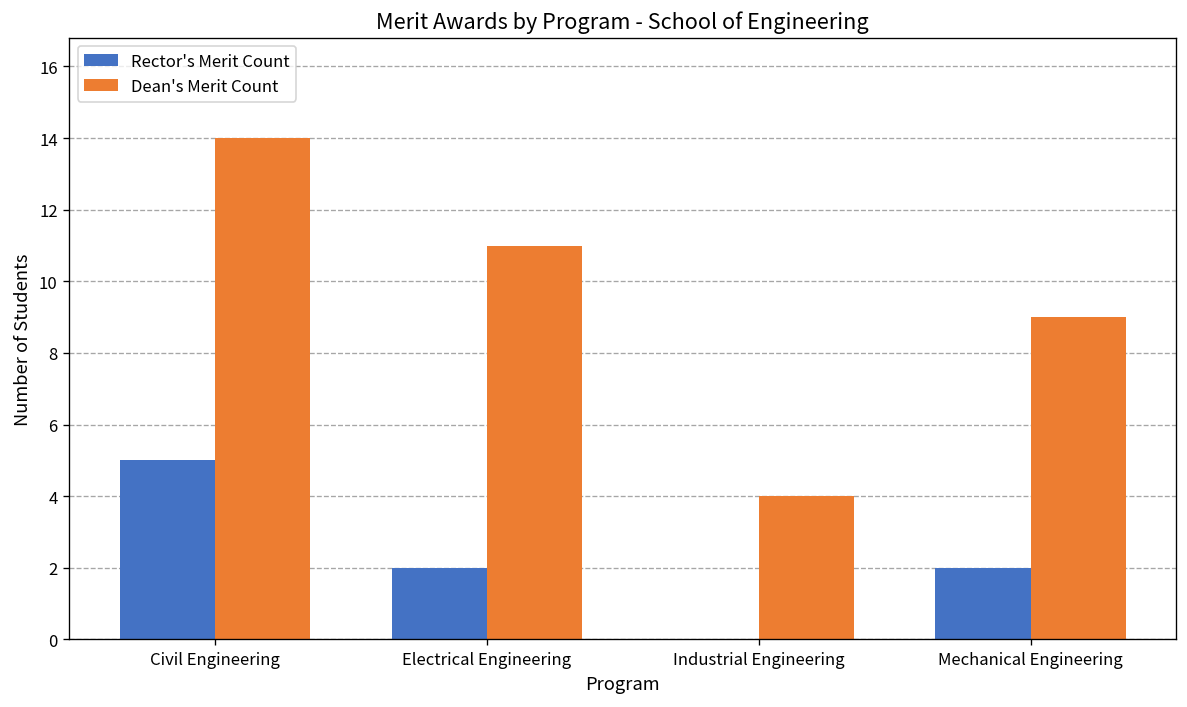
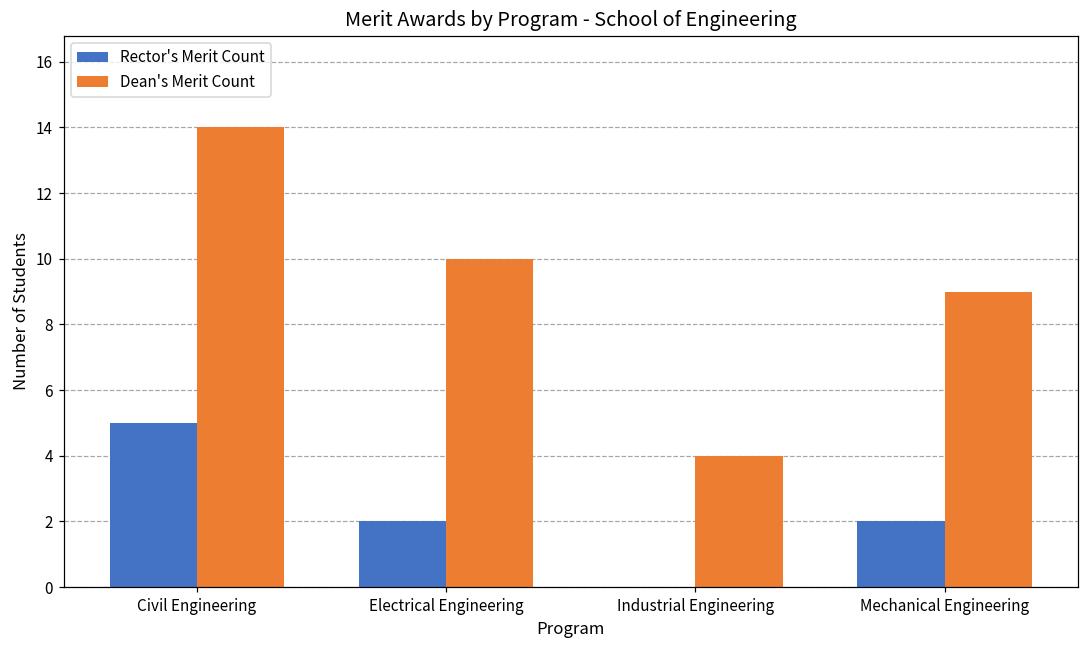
Dean's Merit Count, Electrical Engineering: 11 -> 10
